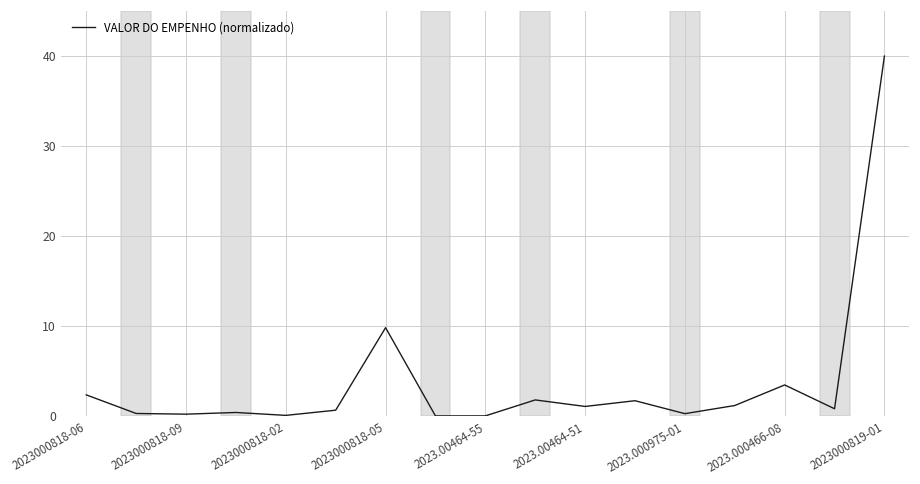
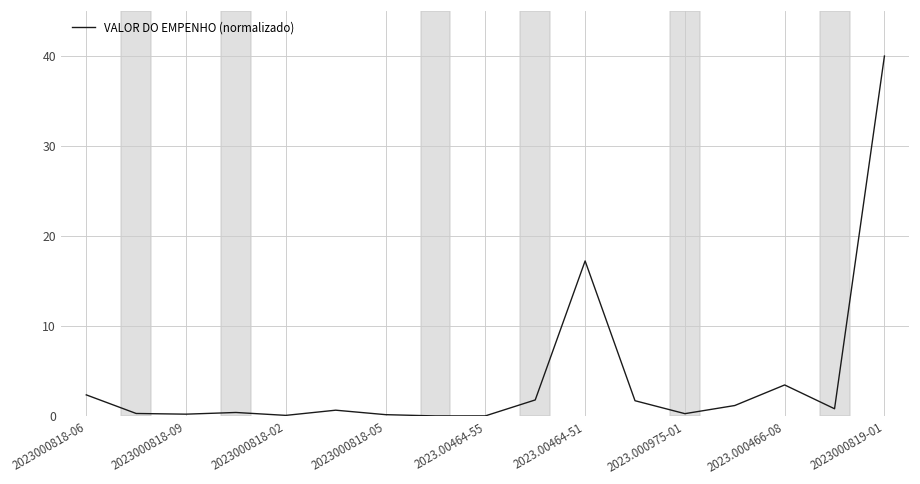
2023000818-05: 10 -> 0
2023.00464-51: 1 -> 17
